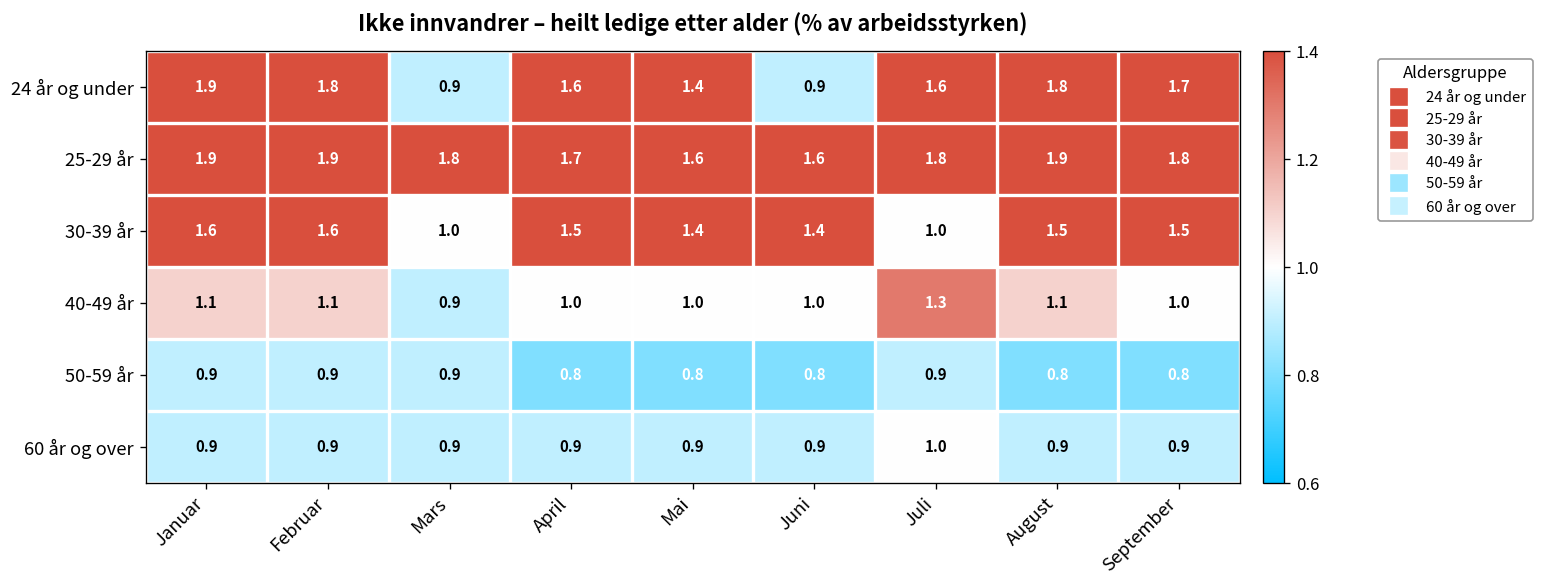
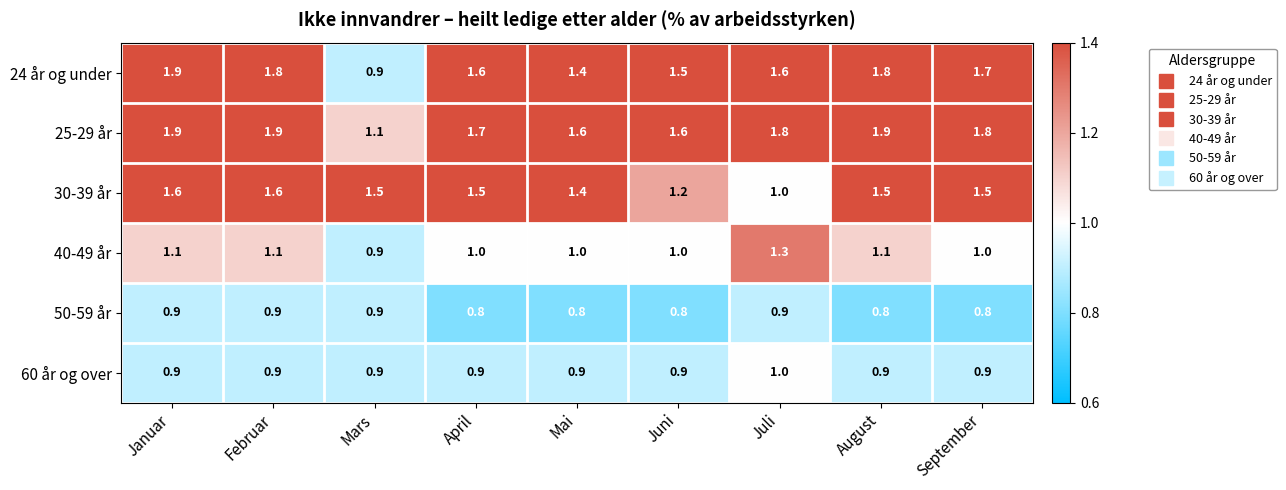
24 år og under, Juni: 0.9 -> 1.5
25-29 år, Mars: 1.8 -> 1.1
30-39 år, Mars: 1.0 -> 1.5
30-39 år, Juni: 1.4 -> 1.2
